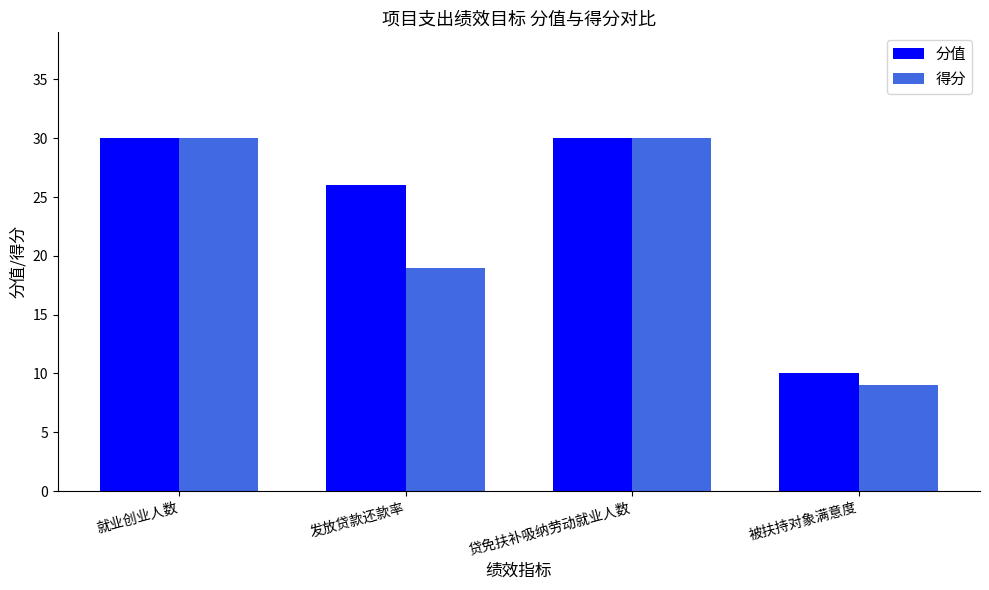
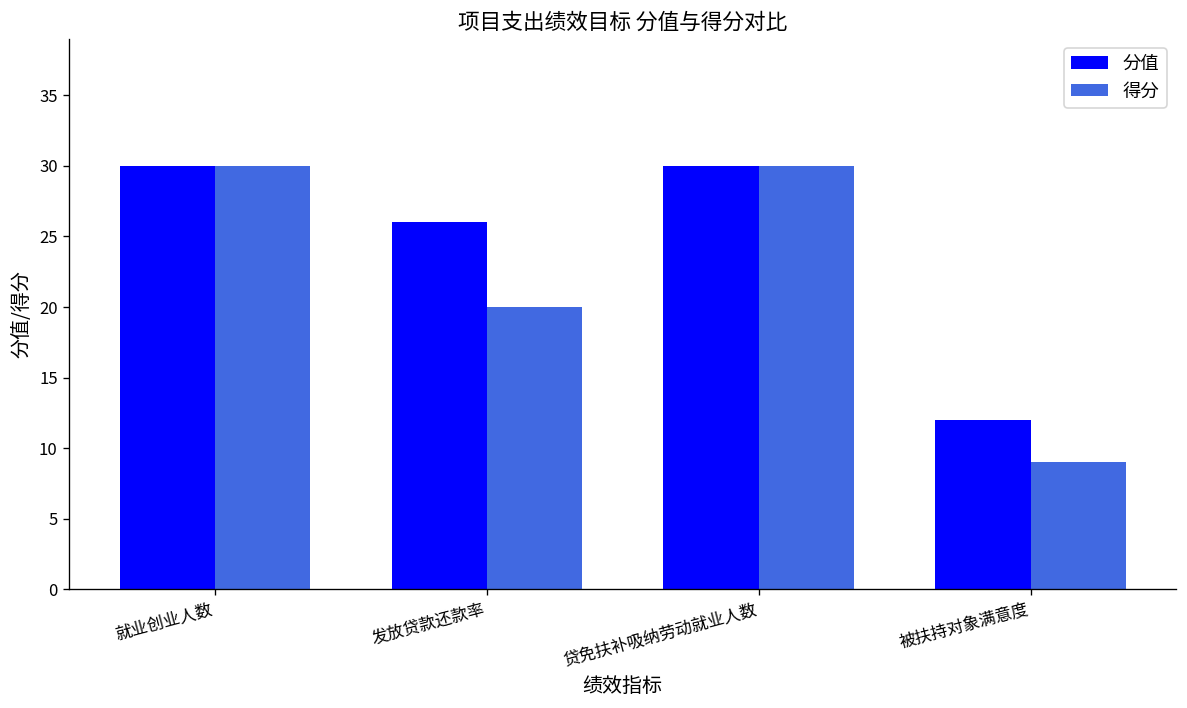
得分, 发放贷款还款率: 19 -> 20
分值, 被扶持对象满意度: 10 -> 12
